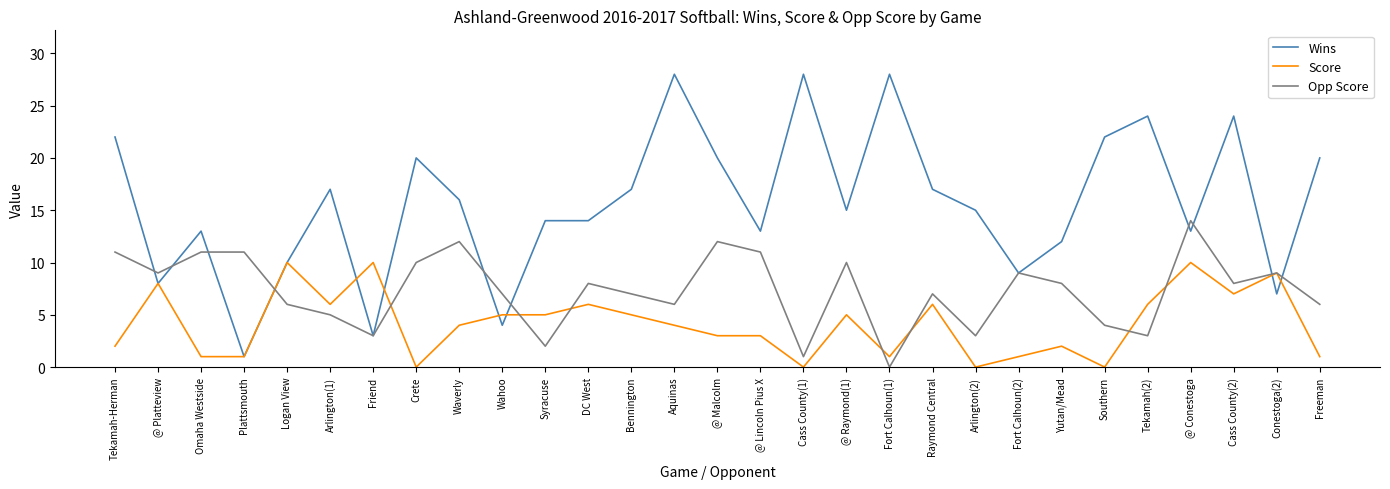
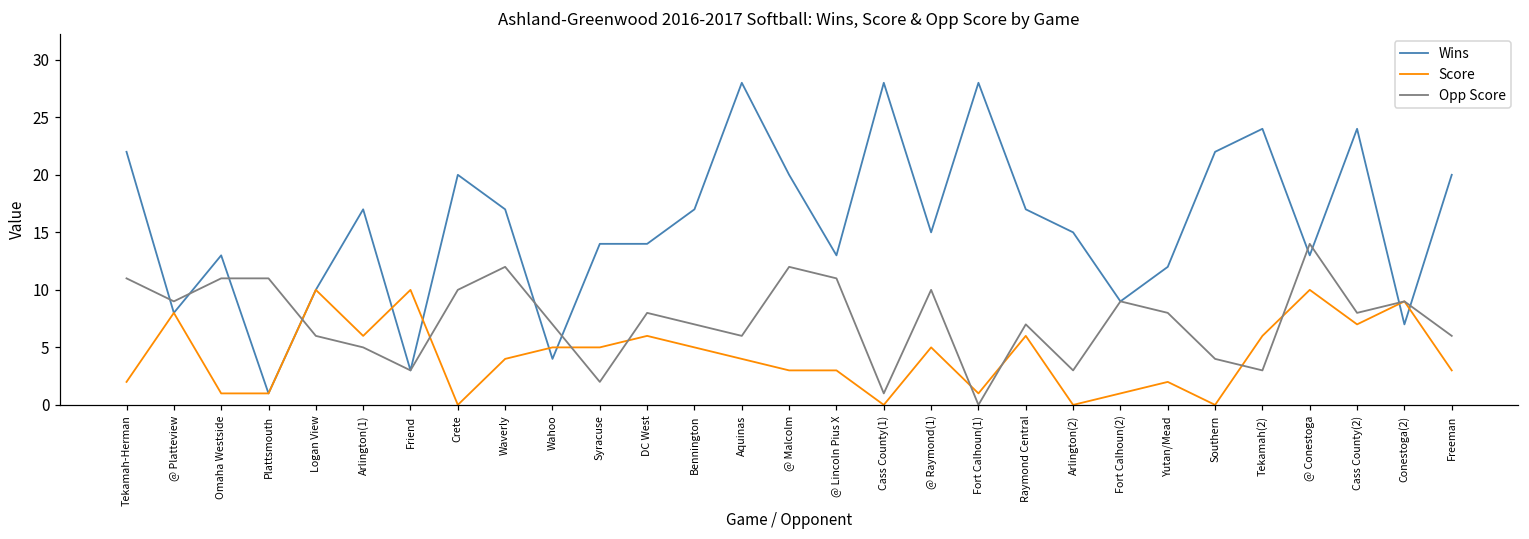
Wins, Waverly: 16 -> 17
Score, Freeman: 1 -> 3
